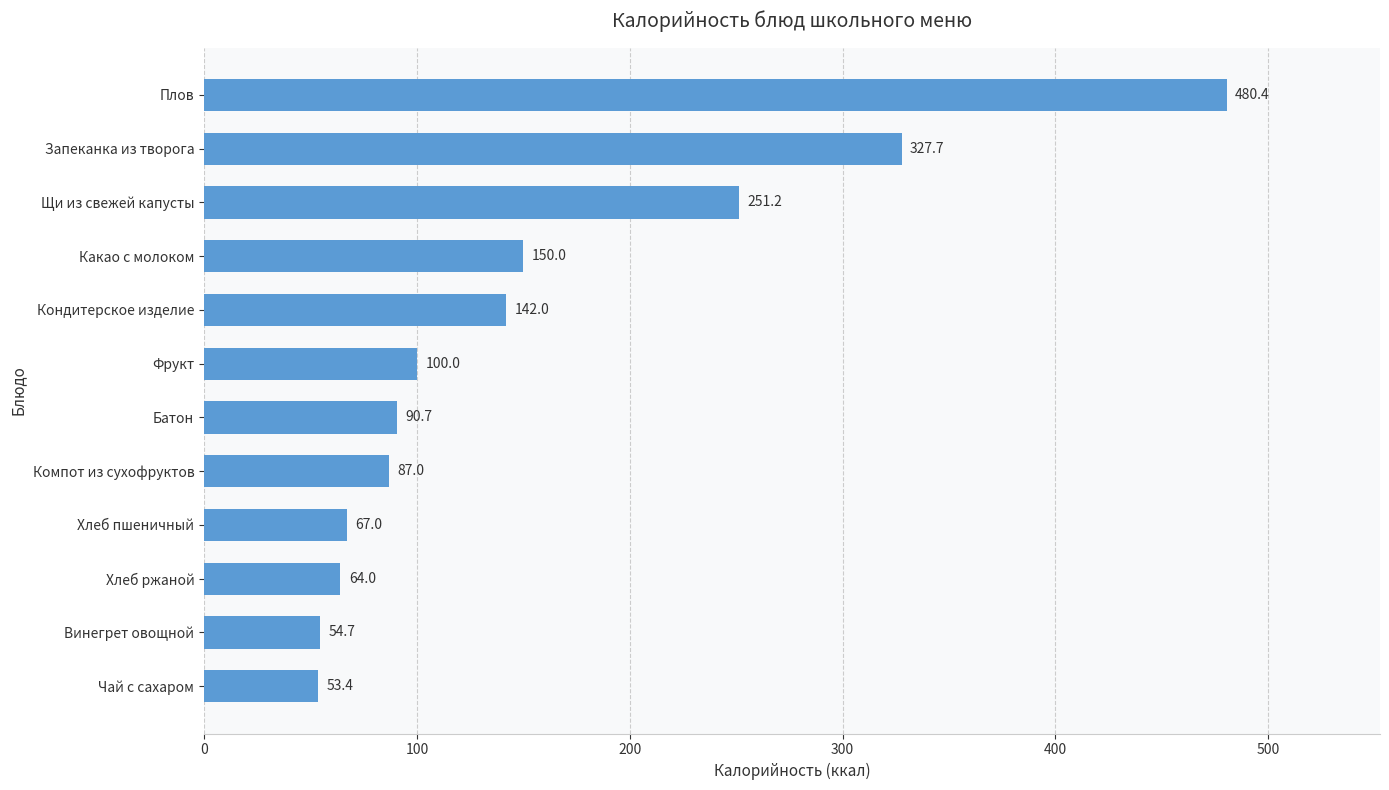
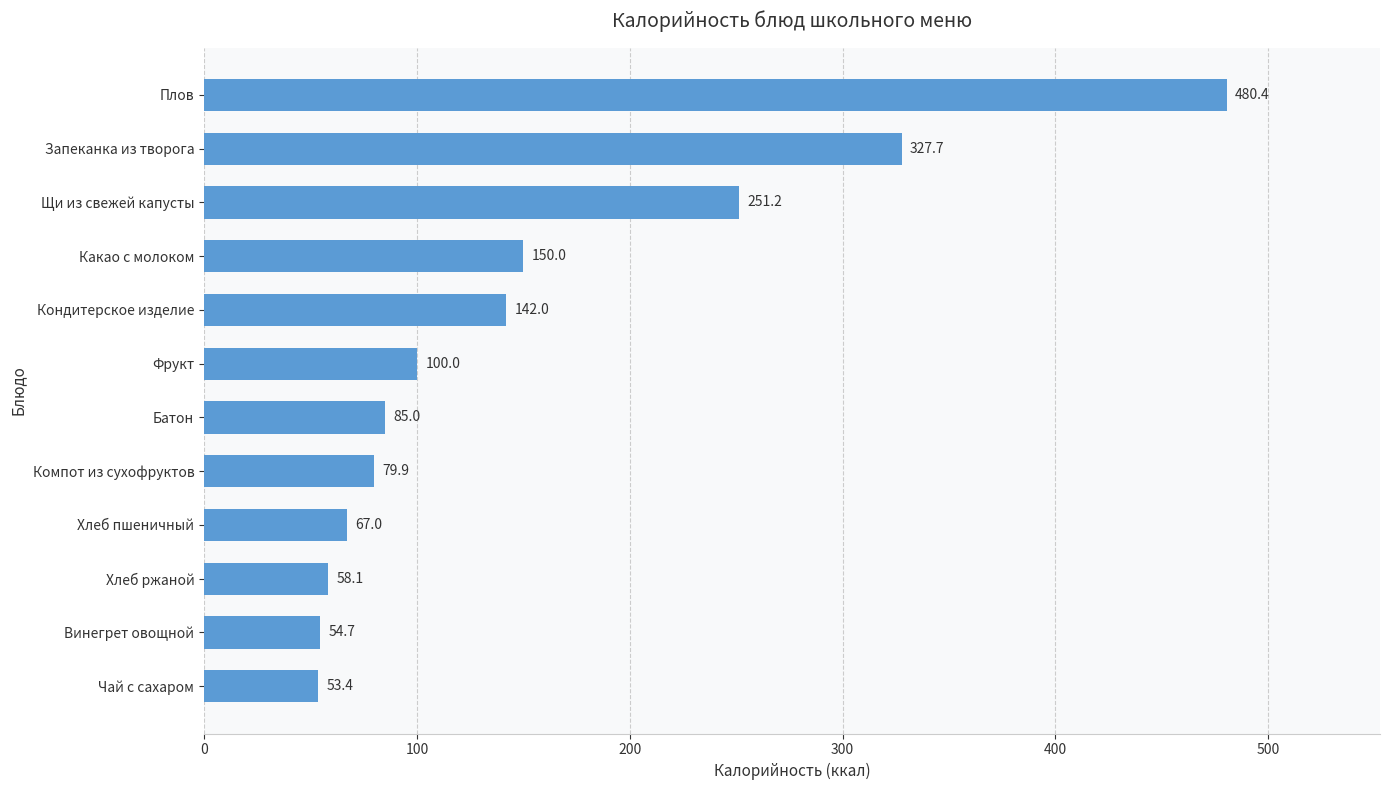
Батон: 90.7 -> 85.0
Компот из сухофруктов: 87.0 -> 79.9
Хлеб ржаной: 64.0 -> 58.1
